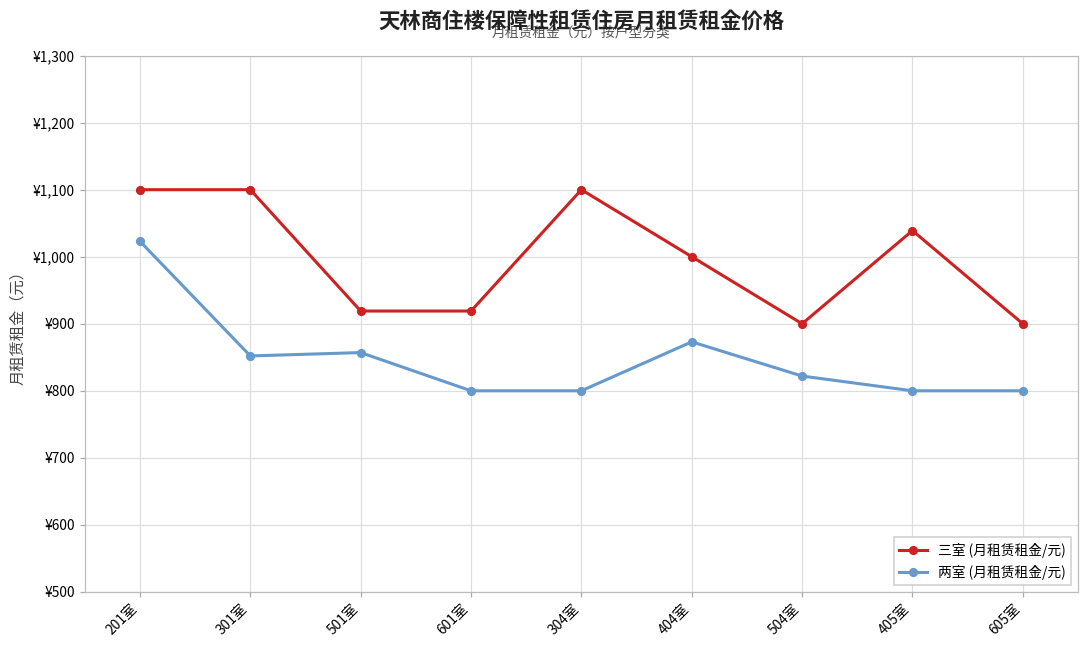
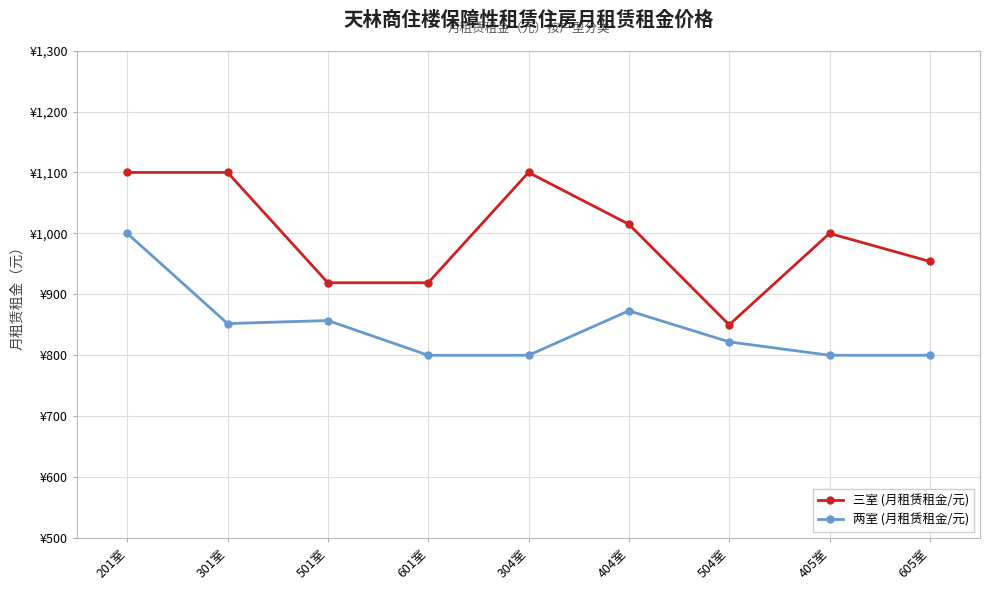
两室 (月租赁租金/元), 201室: ¥1,020 -> ¥1,000
三室 (月租赁租金/元), 404室: ¥1,000 -> ¥1,020
三室 (月租赁租金/元), 504室: ¥900 -> ¥850
三室 (月租赁租金/元), 405室: ¥1,040 -> ¥1,000
三室 (月租赁租金/元), 605室: ¥900 -> ¥950
